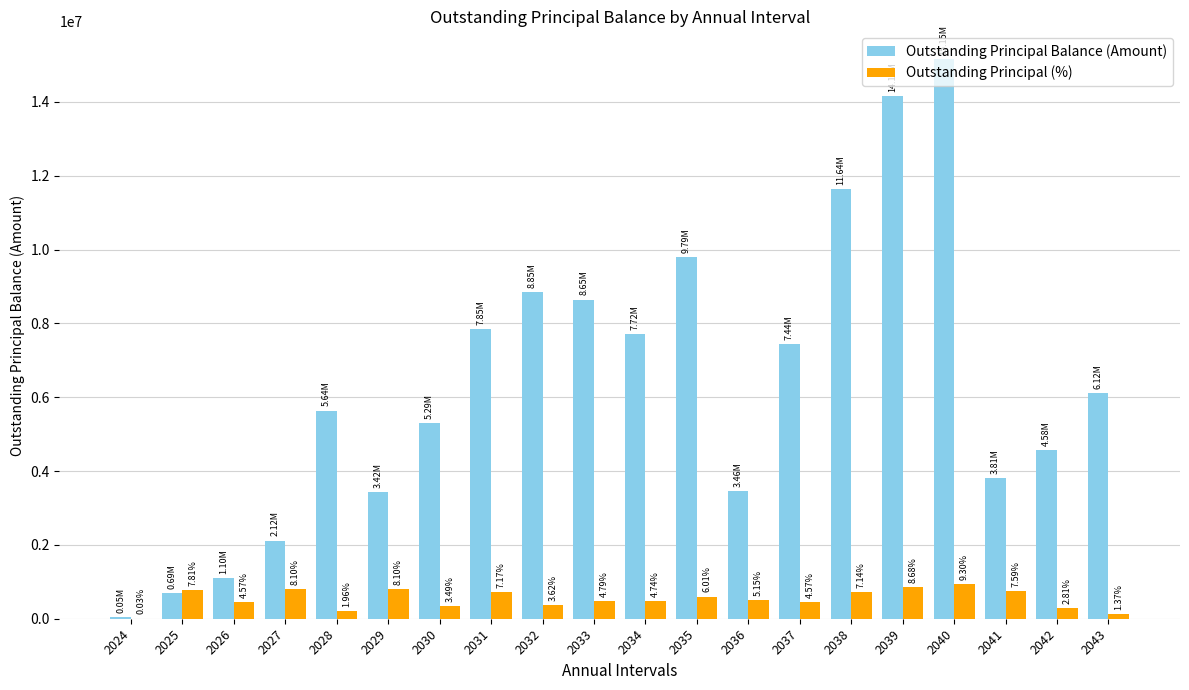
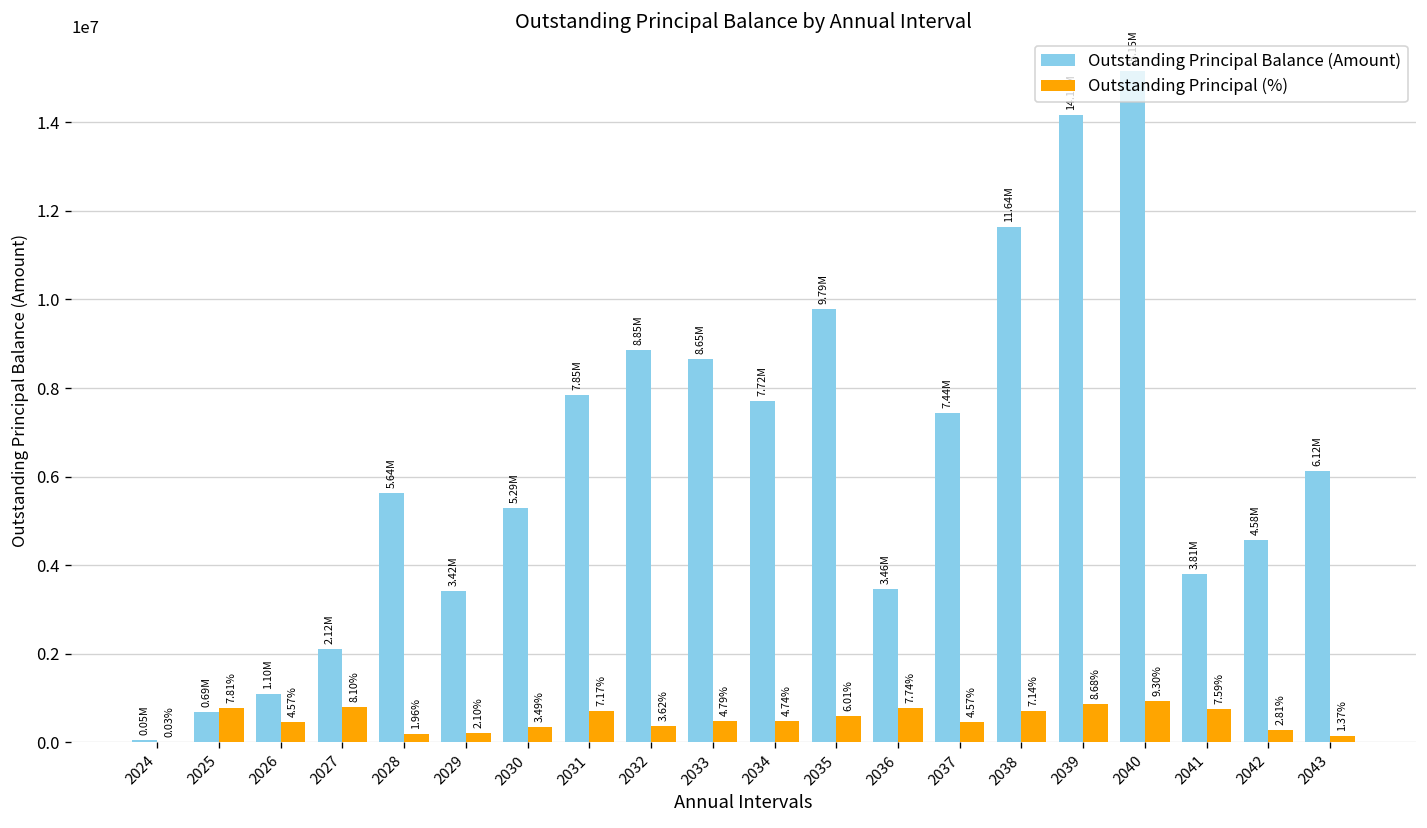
Outstanding Principal (%), 2029: 8.10% -> 2.10%
Outstanding Principal (%), 2036: 5.15% -> 7.74%
